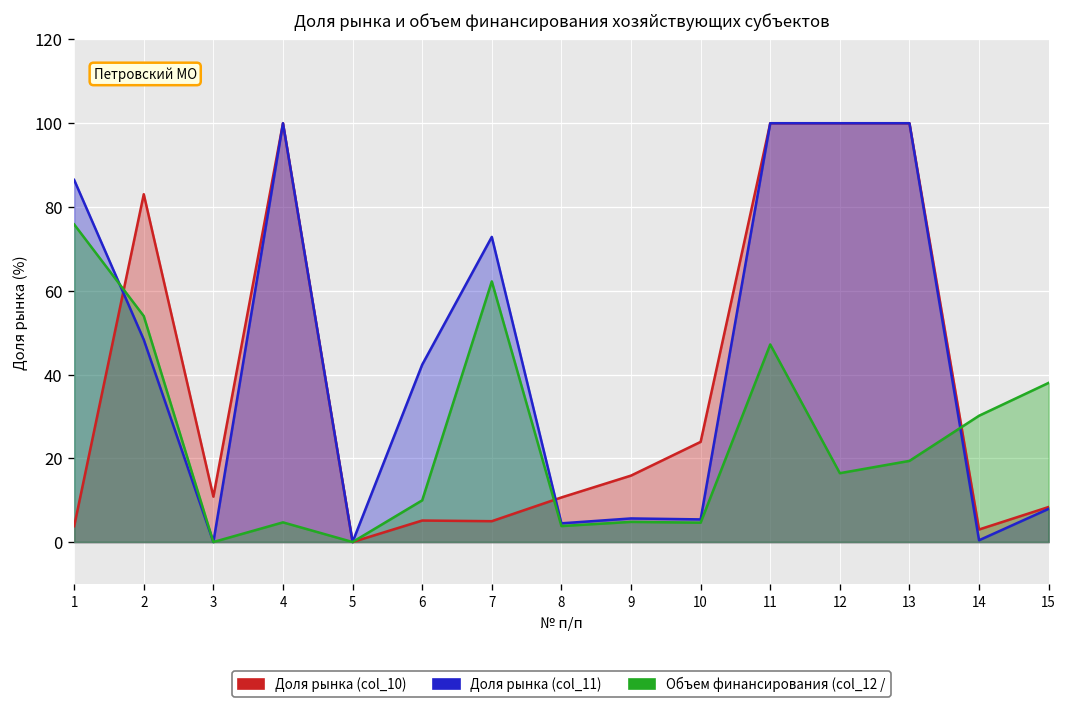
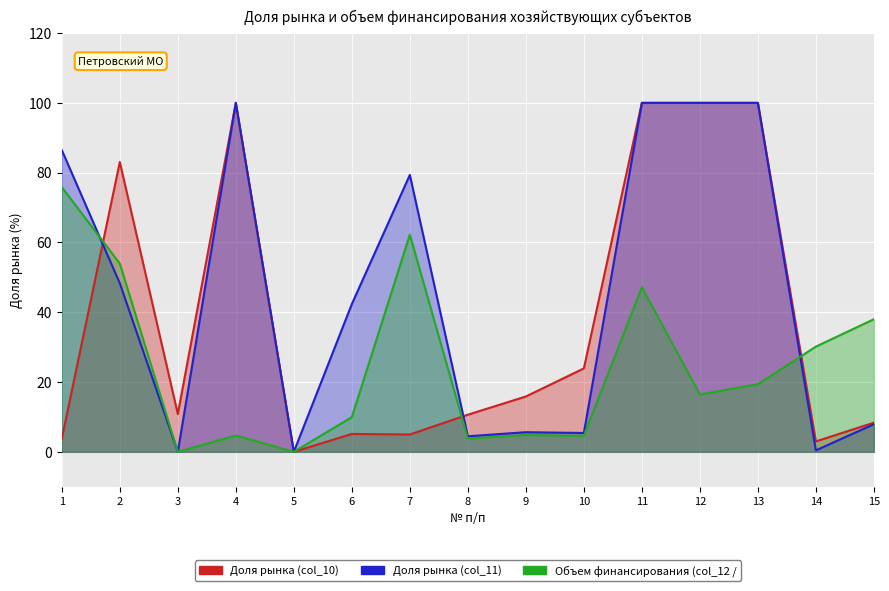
Доля рынка (col_11), 7: 73 -> 79
